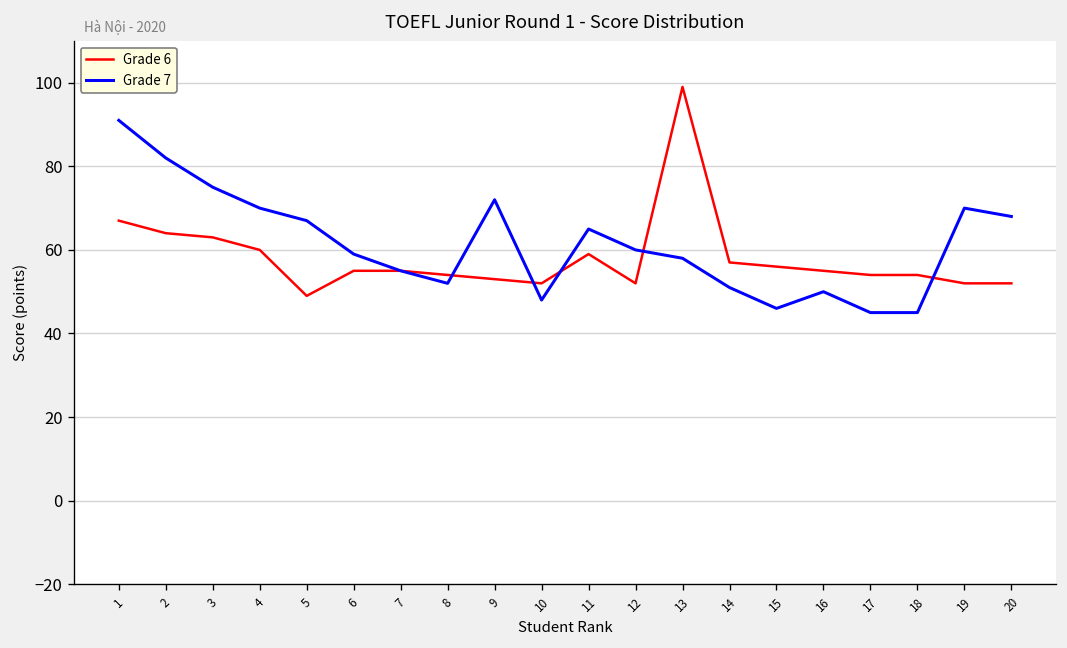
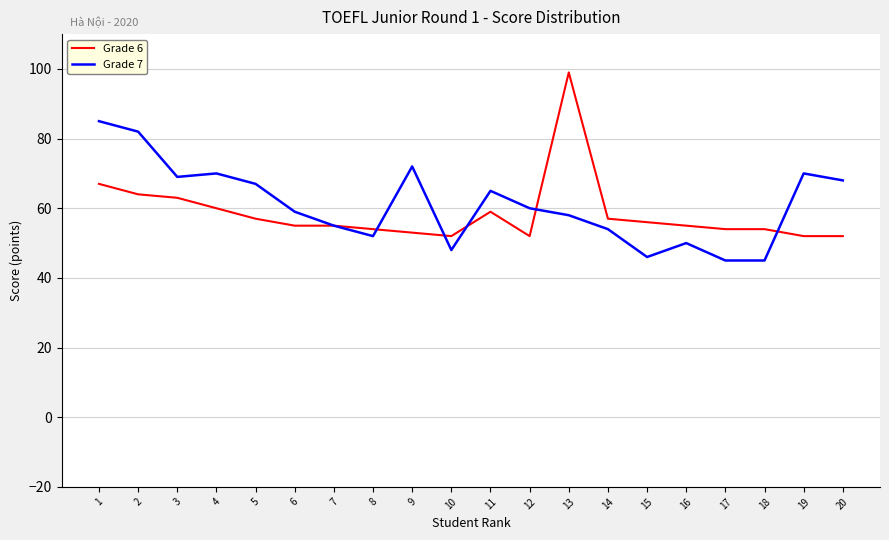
Grade 7, 1: 91 -> 85
Grade 7, 3: 75 -> 69
Grade 6, 5: 49 -> 57
Grade 7, 14: 51 -> 54
